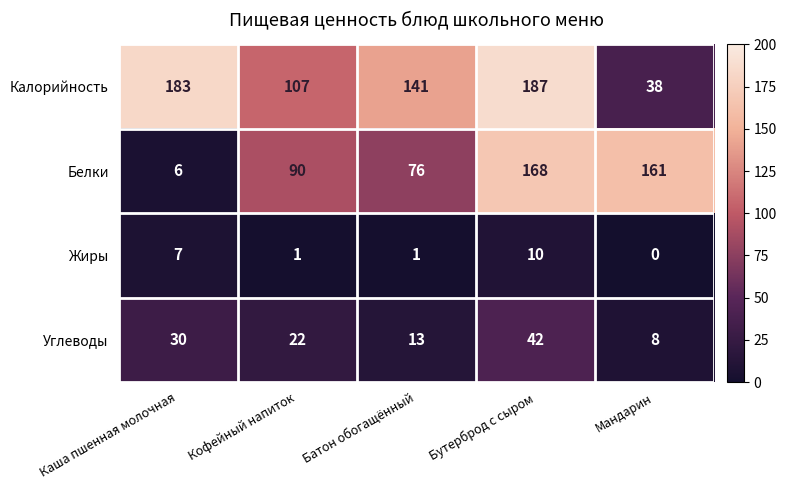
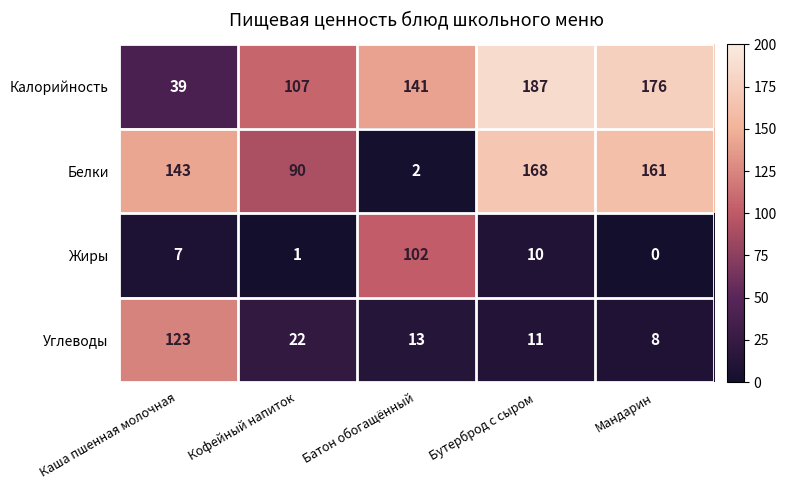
Калорийность, Каша пшенная молочная: 183 -> 39
Калорийность, Мандарин: 38 -> 176
Белки, Каша пшенная молочная: 6 -> 143
Белки, Батон обогащённый: 76 -> 2
Жиры, Батон обогащённый: 1 -> 102
Углеводы, Каша пшенная молочная: 30 -> 123
Углеводы, Бутерброд с сыром: 42 -> 11
